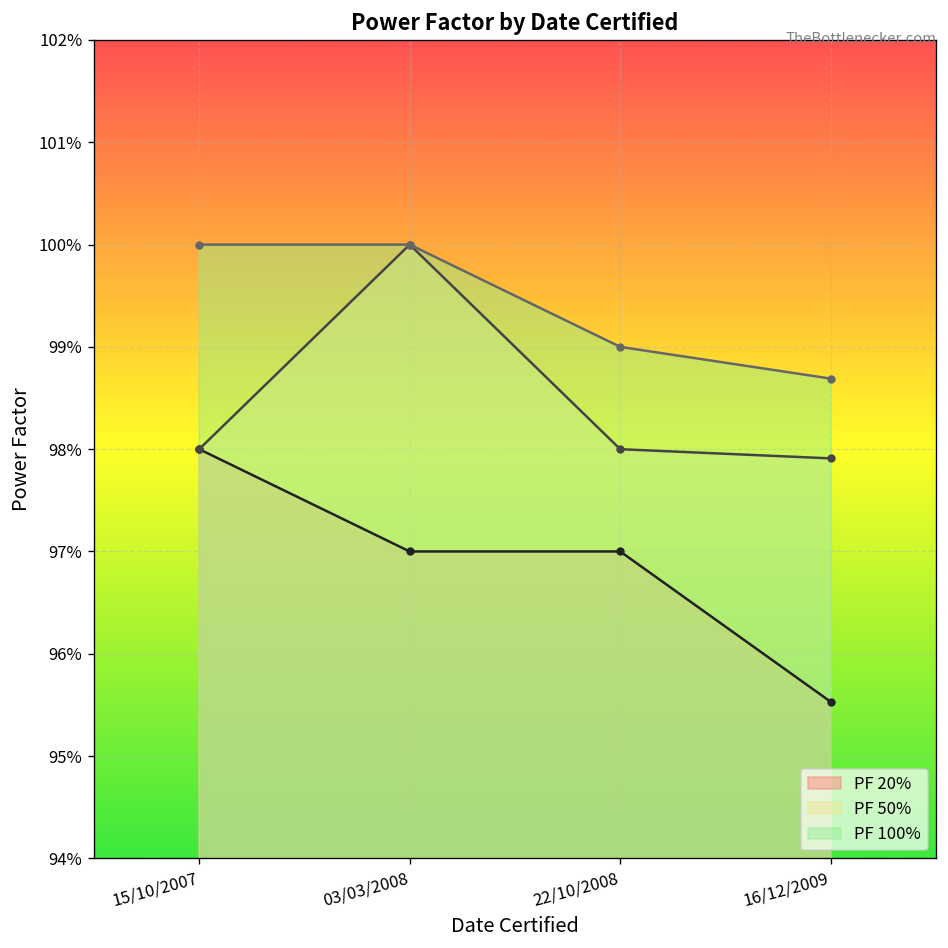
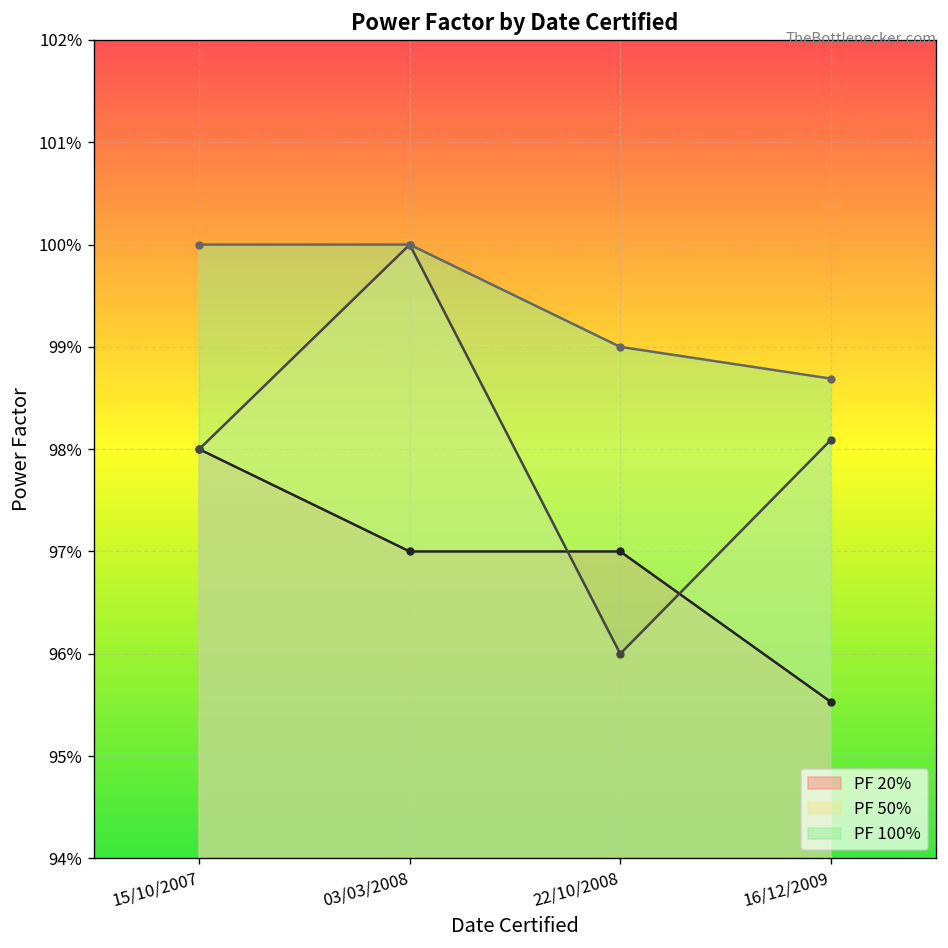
PF 50%, 22/10/2008: 98.0% -> 96.0%
PF 50%, 16/12/2009: 97.9% -> 98.1%
